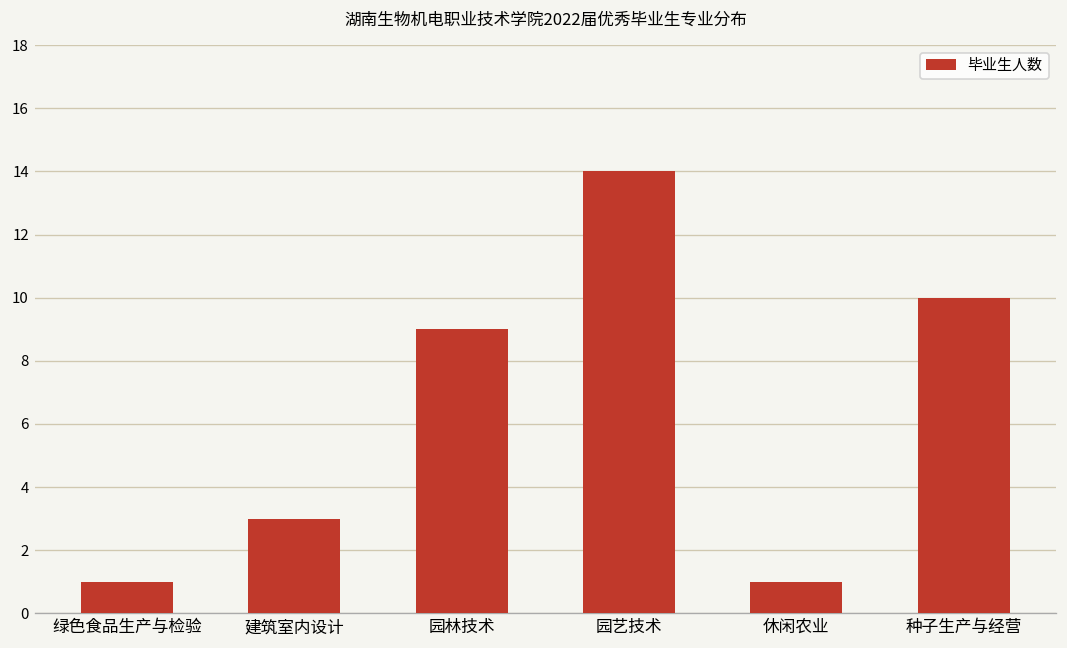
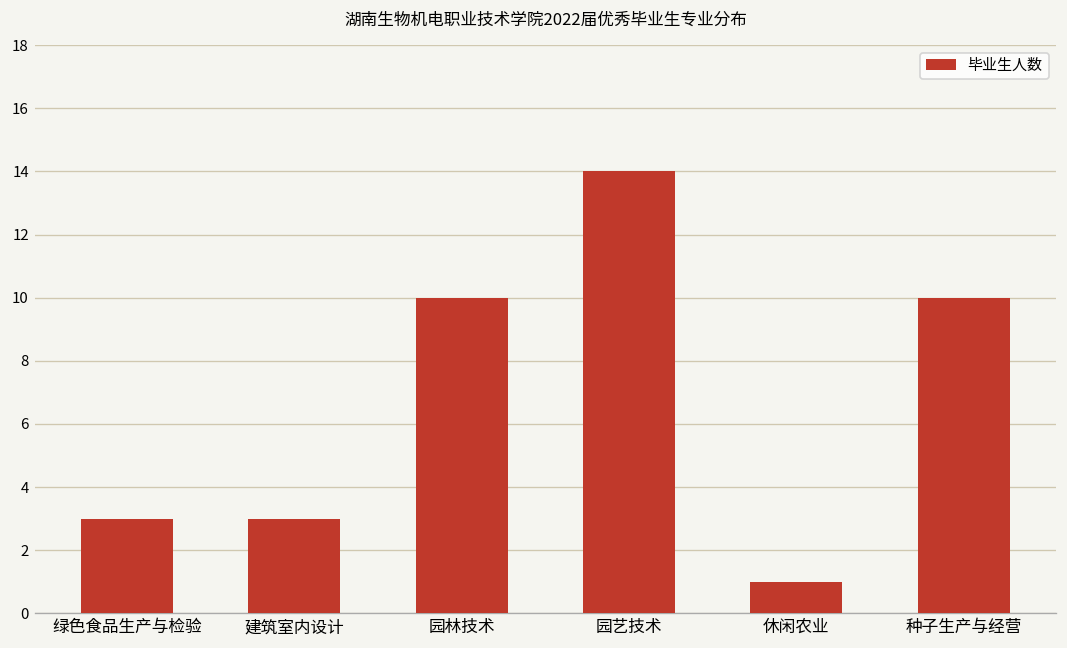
绿色食品生产与检验: 1 -> 3
园林技术: 9 -> 10
